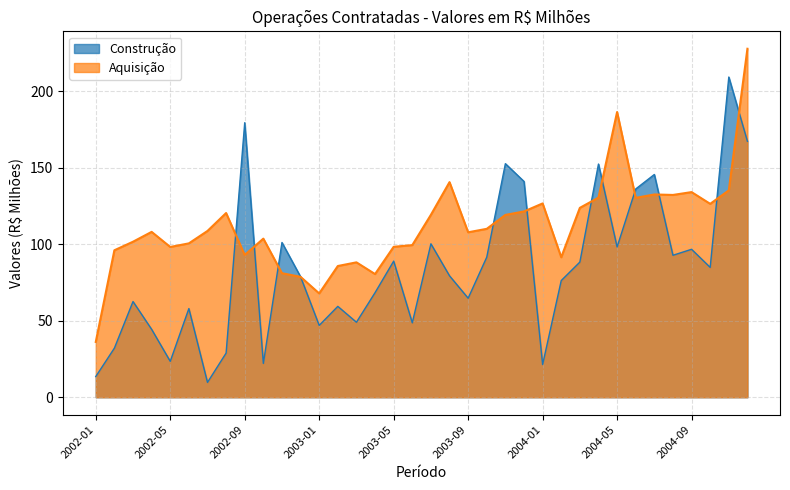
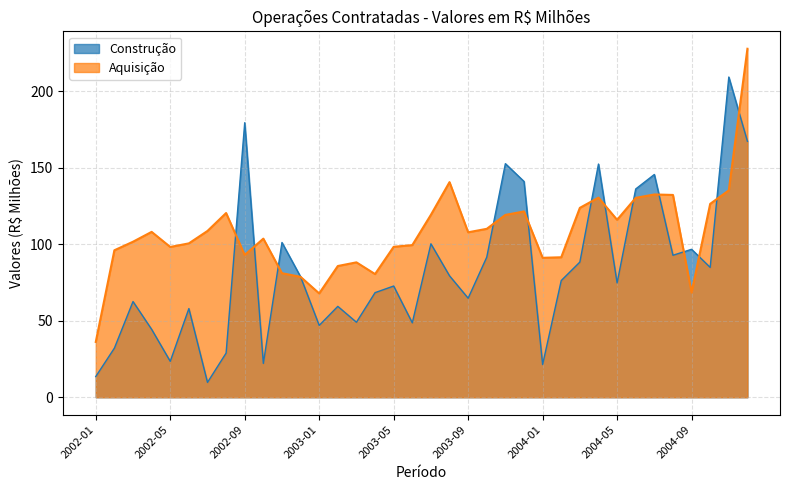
Construção, 2003-05: 89 -> 73
Aquisição, 2004-01: 127 -> 91
Construção, 2004-05: 98 -> 75
Aquisição, 2004-05: 187 -> 116
Aquisição, 2004-09: 134 -> 69
